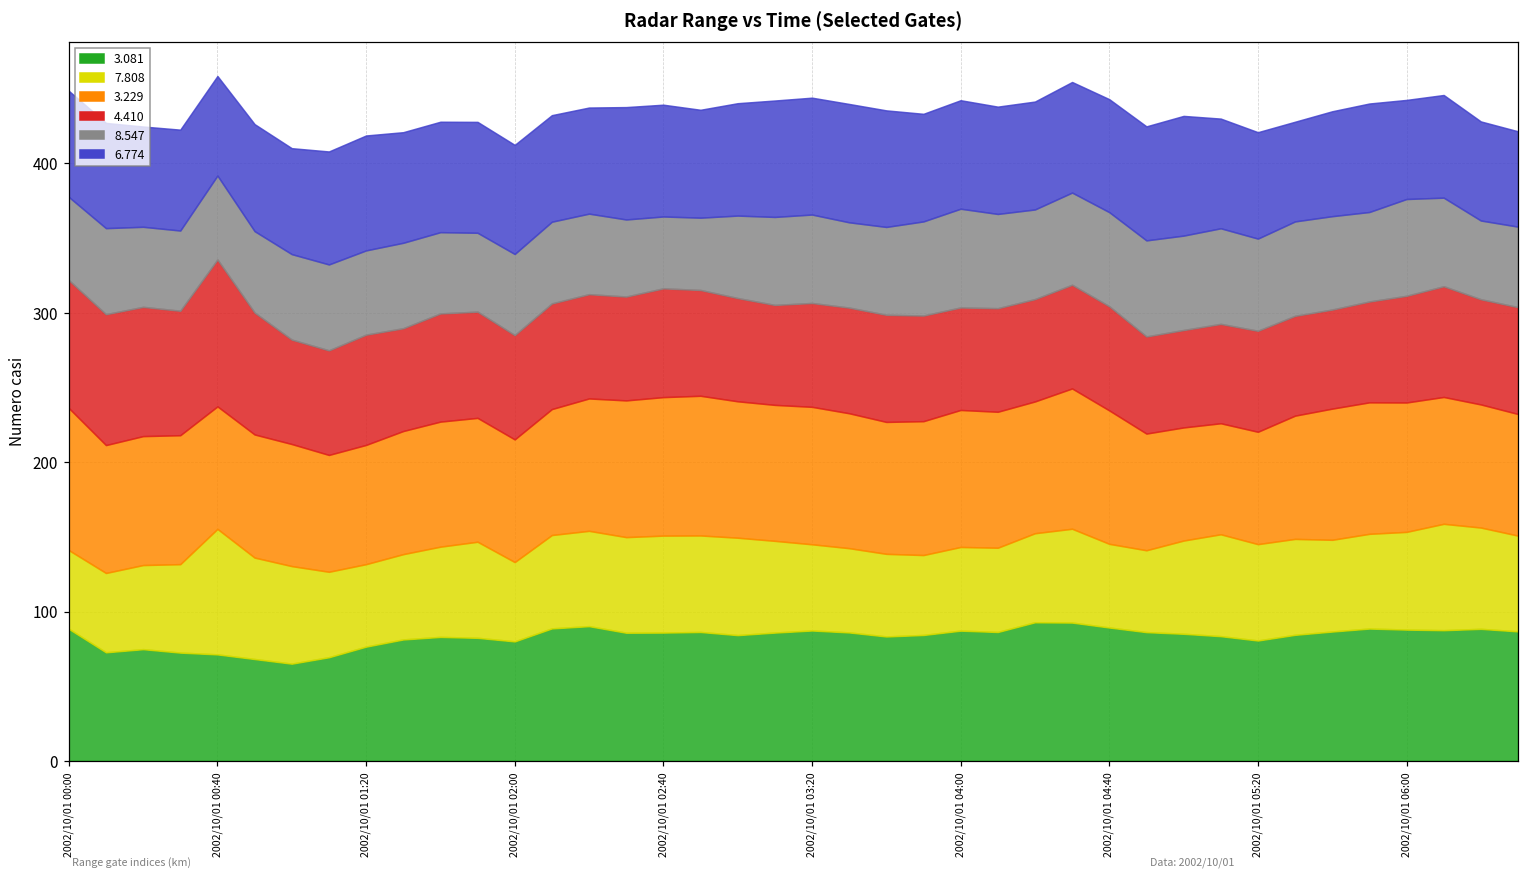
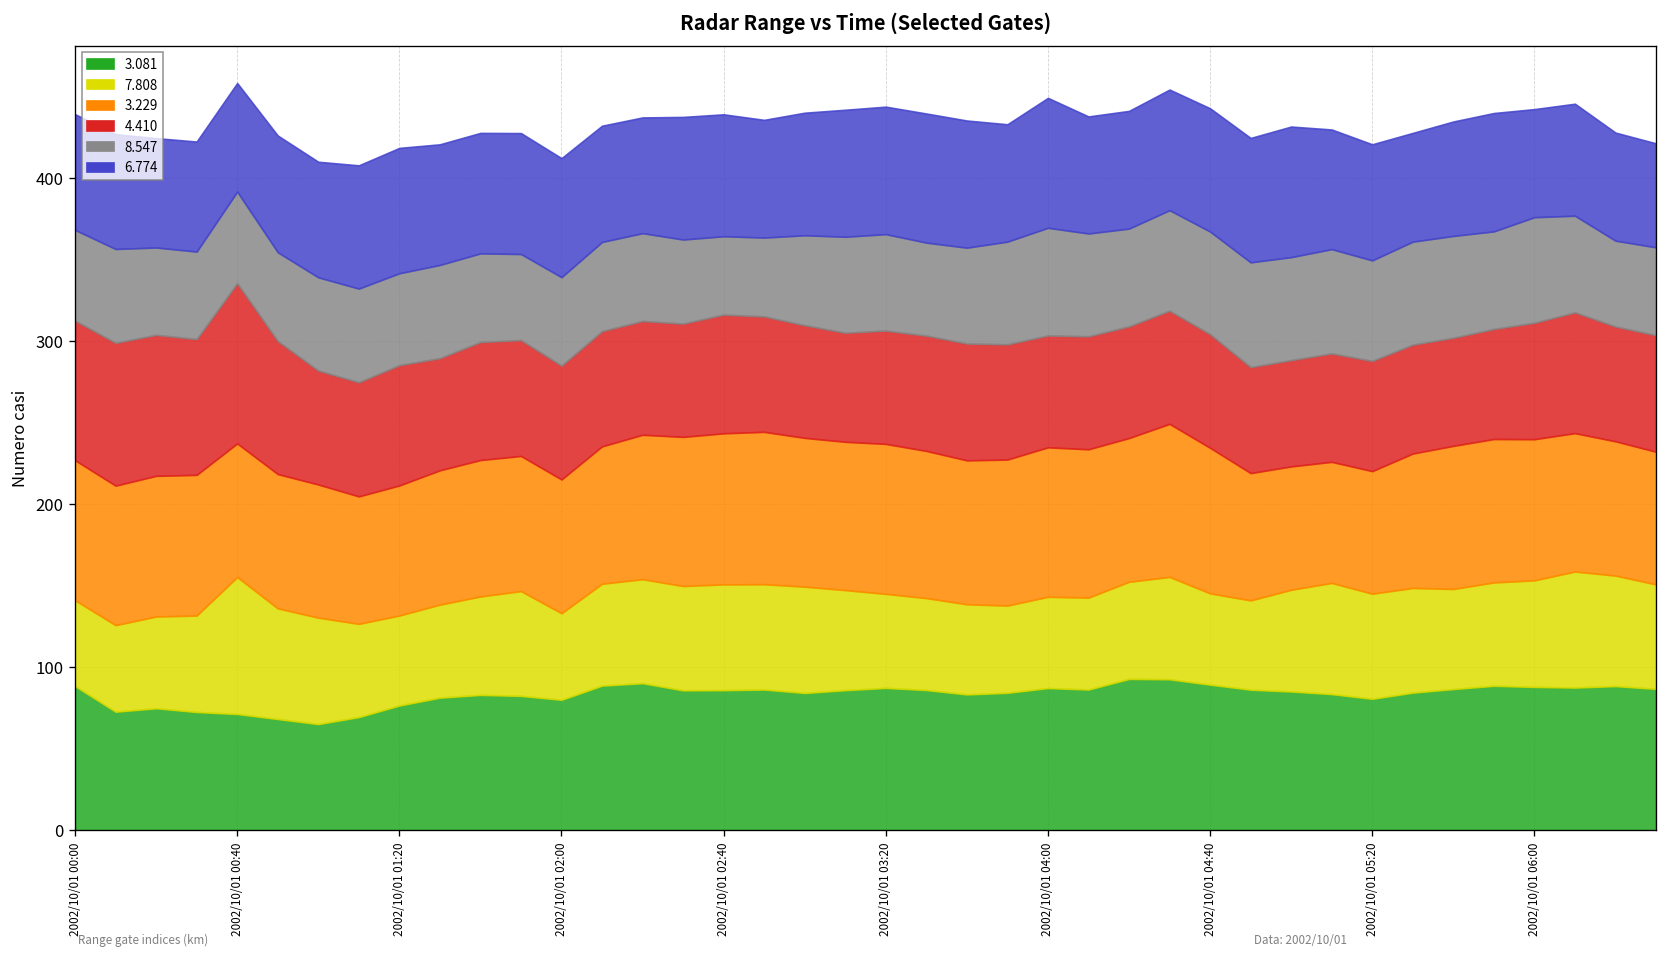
3.229, 2002/10/01 00:00: 95 -> 86
6.774, 2002/10/01 04:00: 73 -> 80
